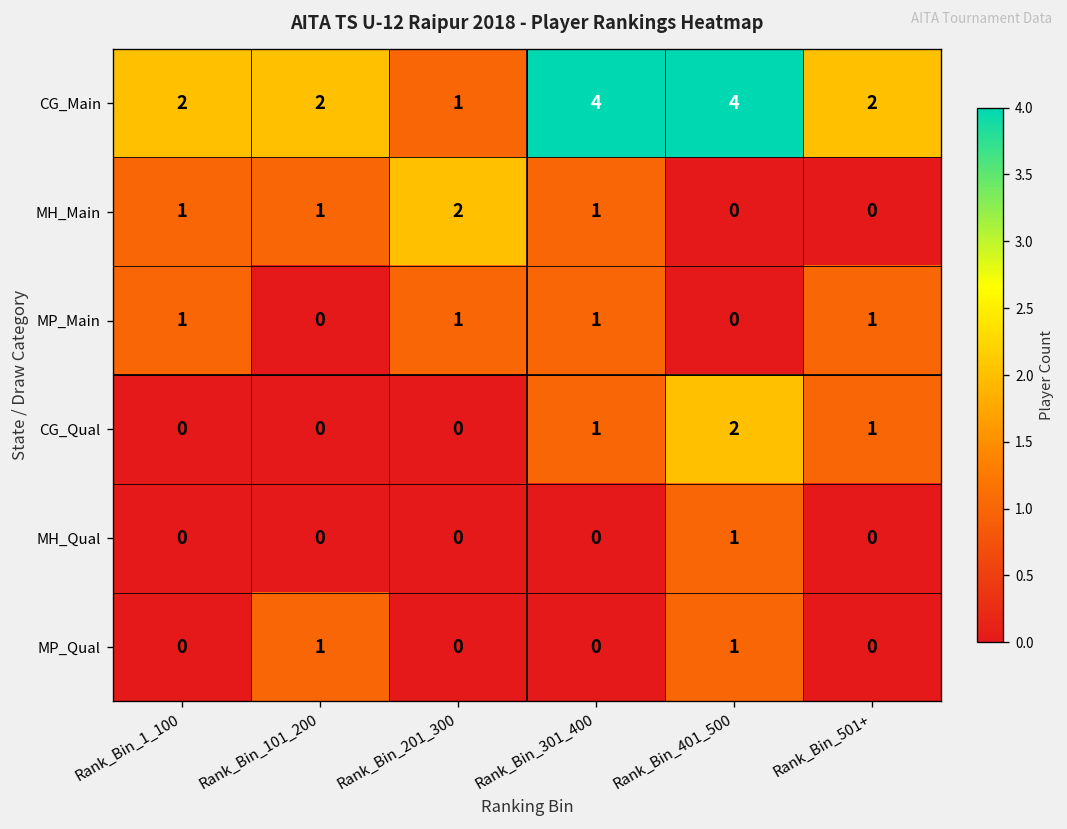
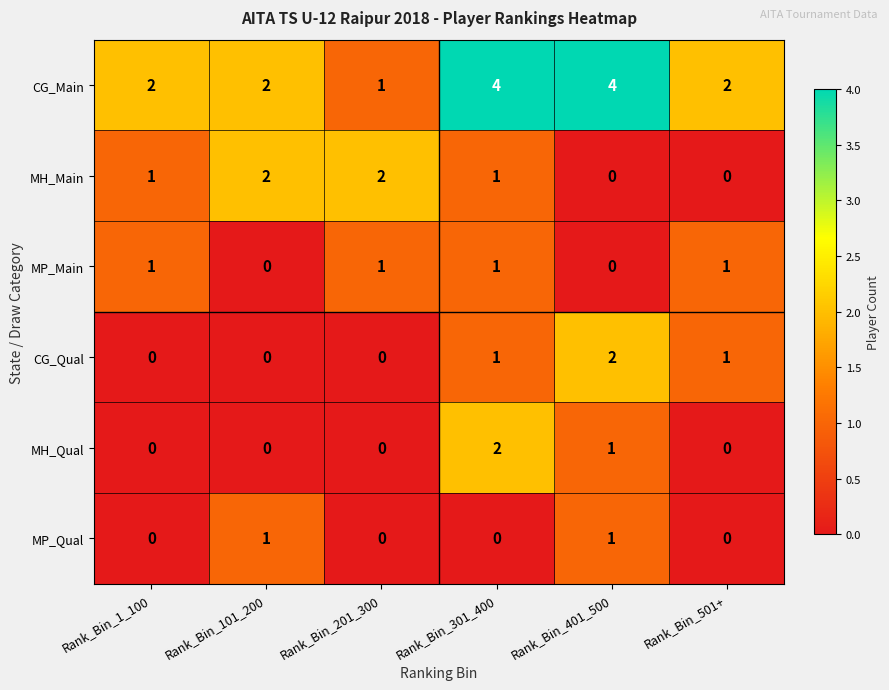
MH_Main, Rank_Bin_101_200: 1 -> 2
MH_Qual, Rank_Bin_301_400: 0 -> 2
